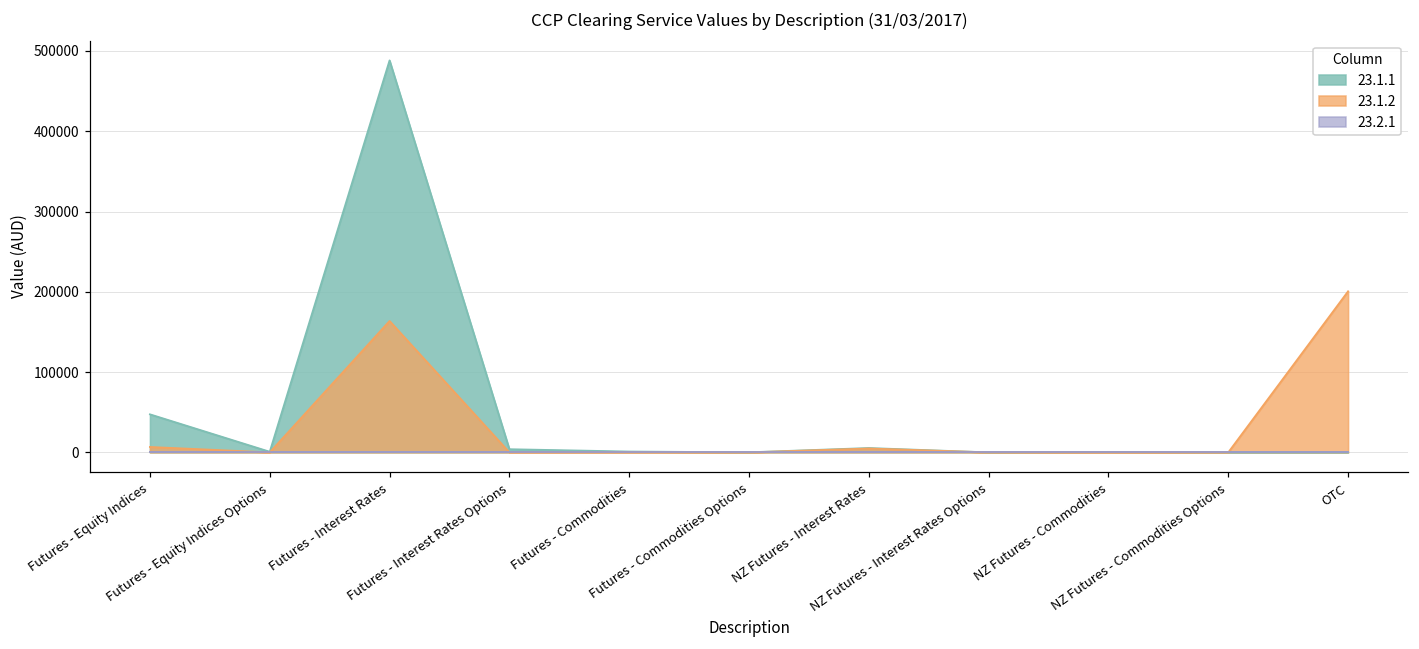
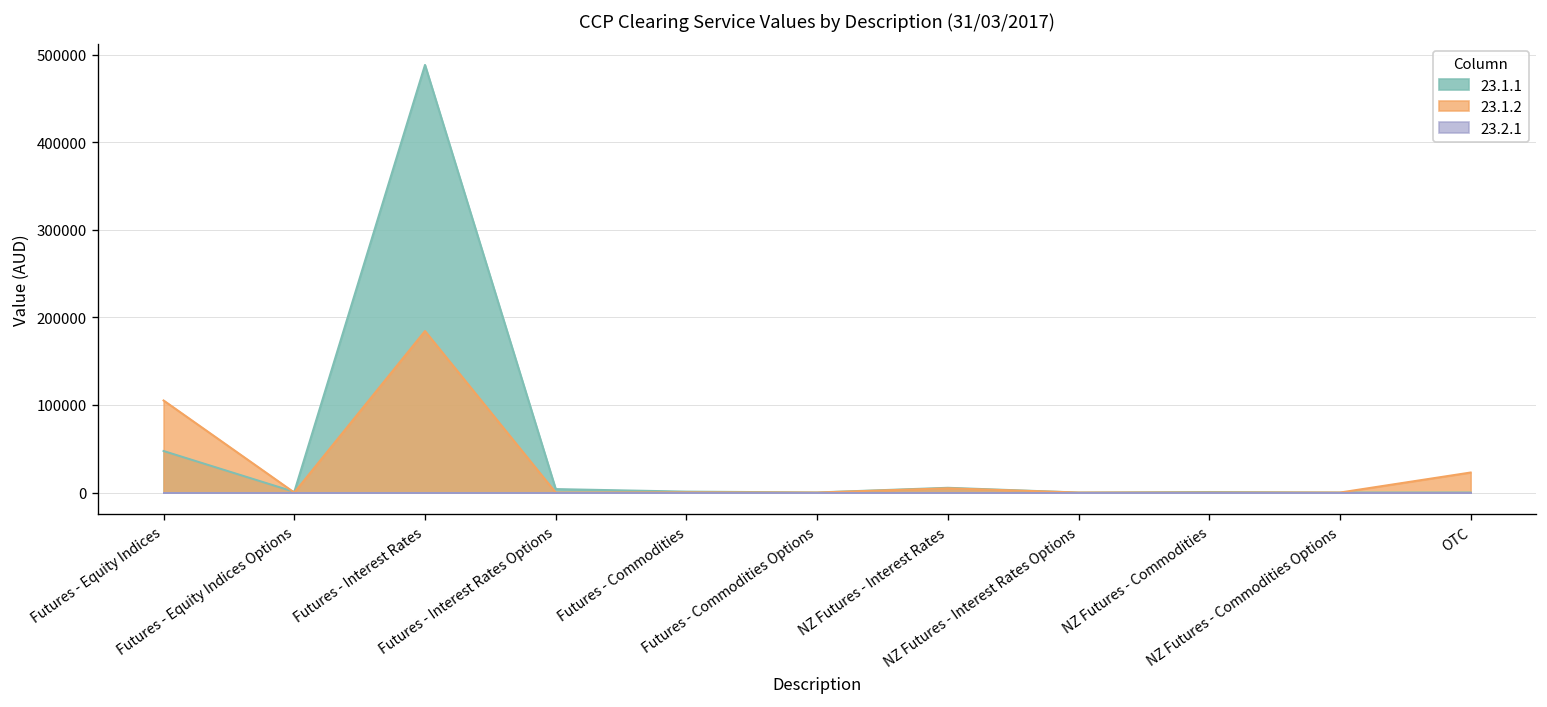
23.1.2, Futures - Equity Indices: 10000 -> 110000
23.1.2, Futures - Interest Rates: 160000 -> 180000
23.1.2, OTC: 200000 -> 20000
